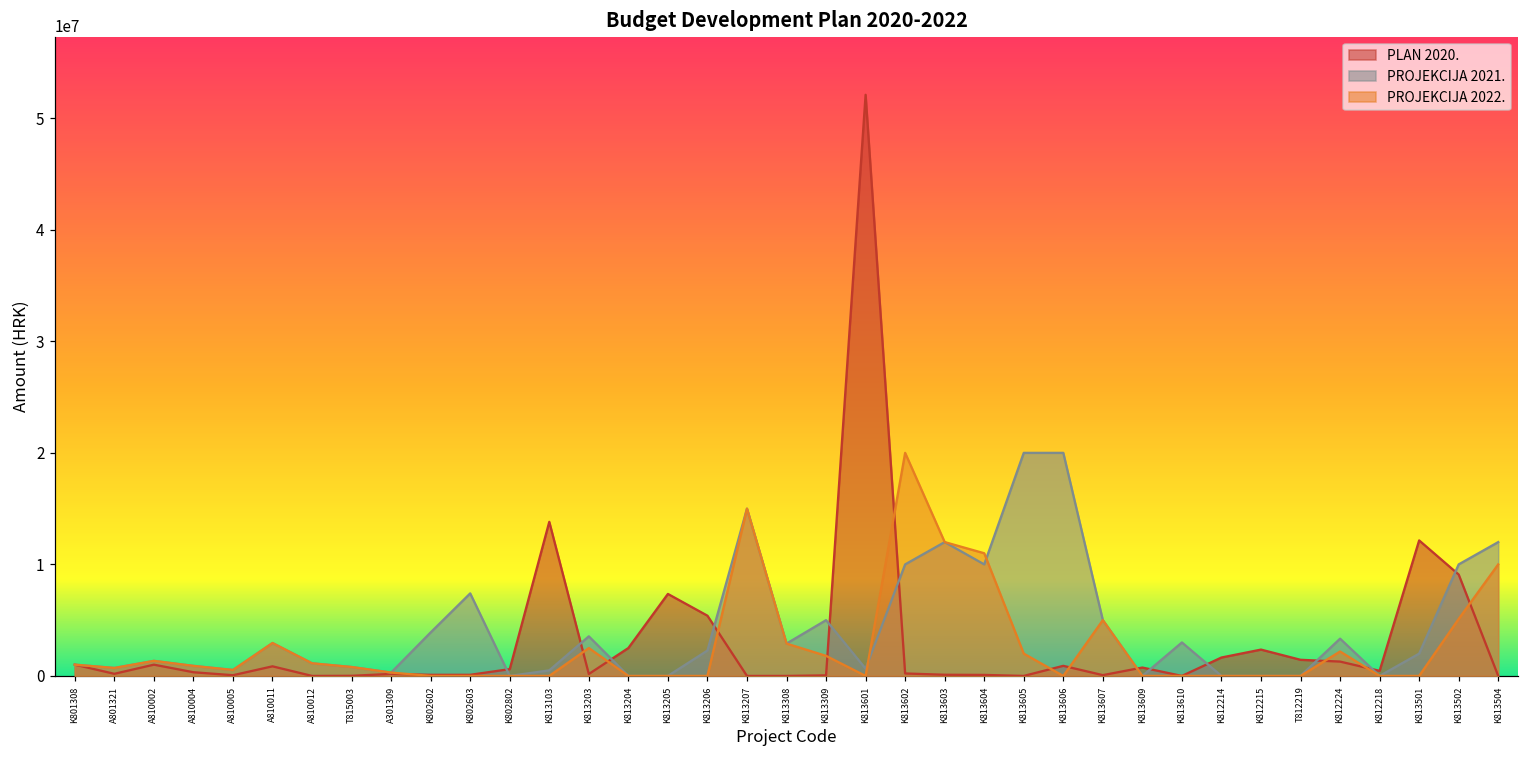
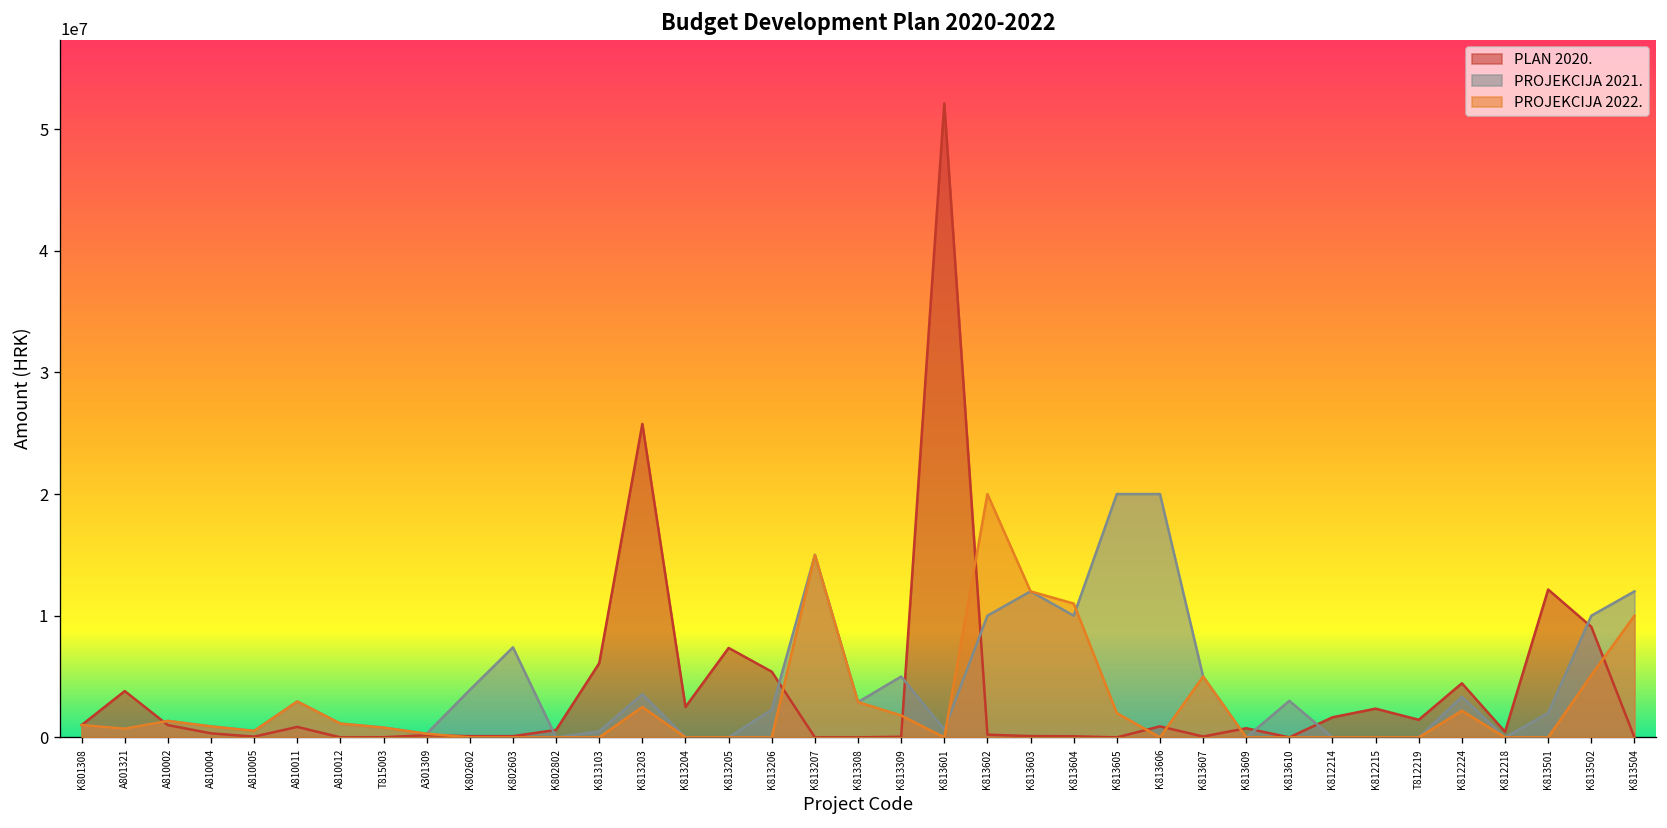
PLAN 2020., A801321: 200000 -> 3800000
PLAN 2020., K813103: 13800000 -> 6100000
PLAN 2020., K813203: 200000 -> 25800000
PLAN 2020., K812224: 1300000 -> 4400000
